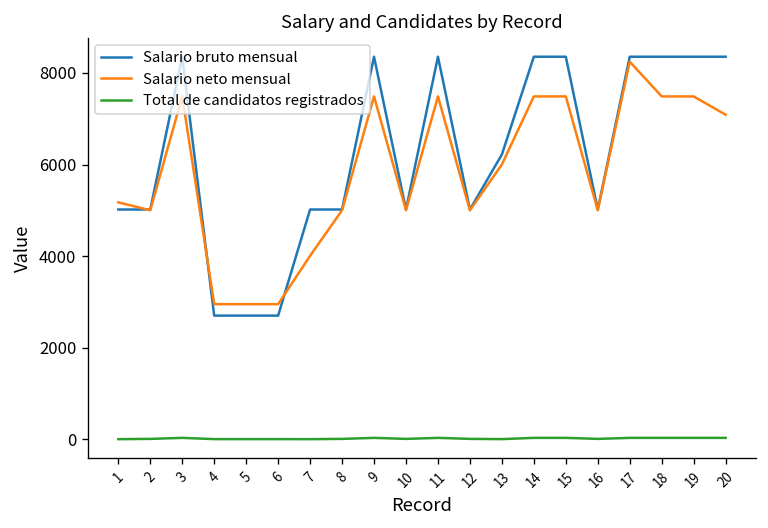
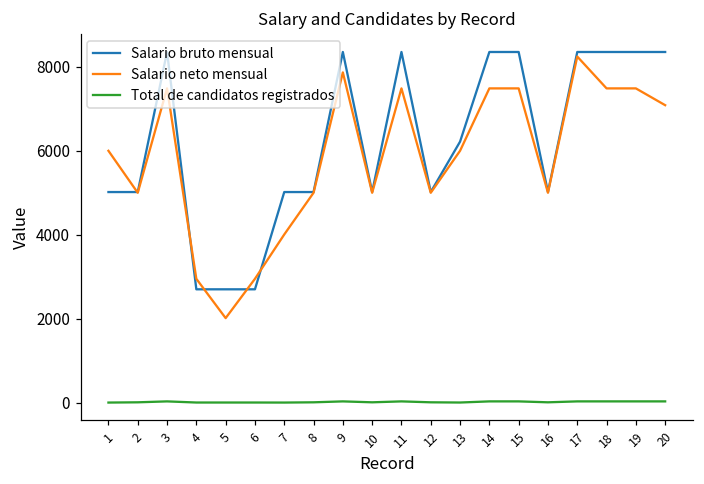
Salario neto mensual, 1: 5200 -> 6000
Salario neto mensual, 5: 3000 -> 2000
Salario neto mensual, 9: 7500 -> 7900
